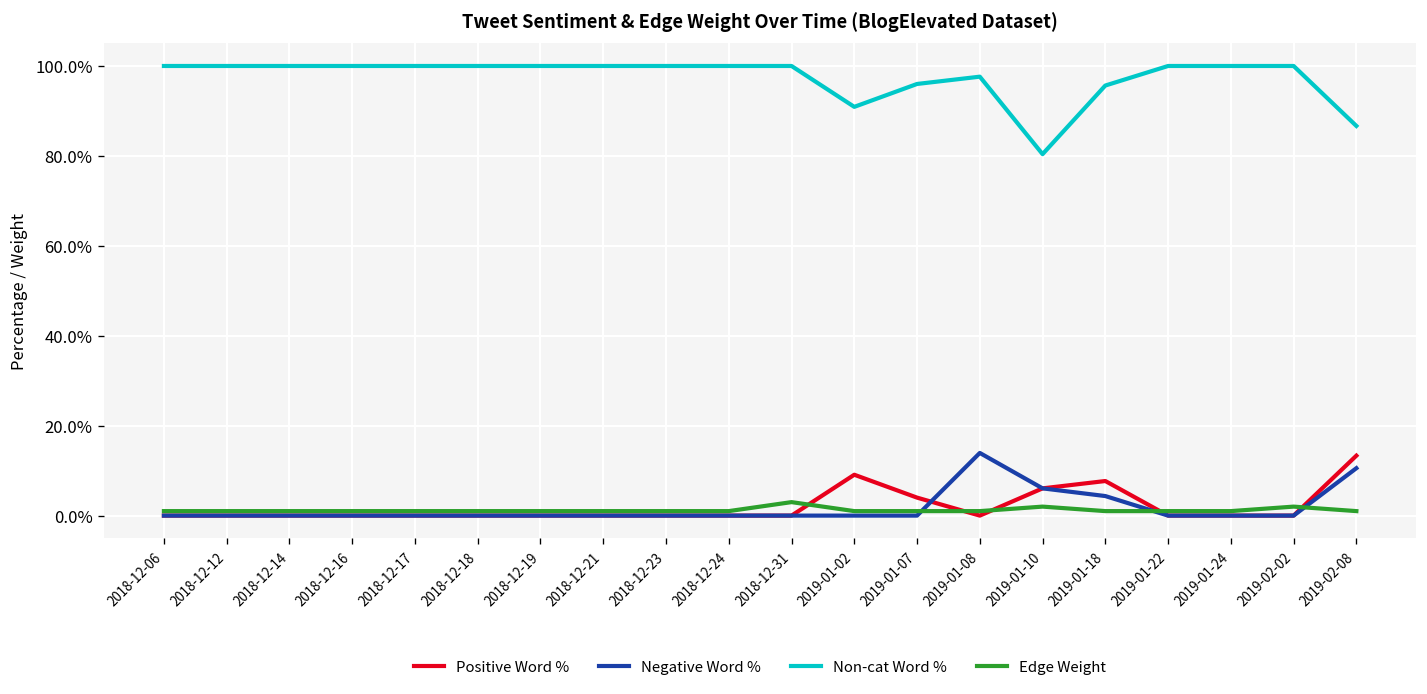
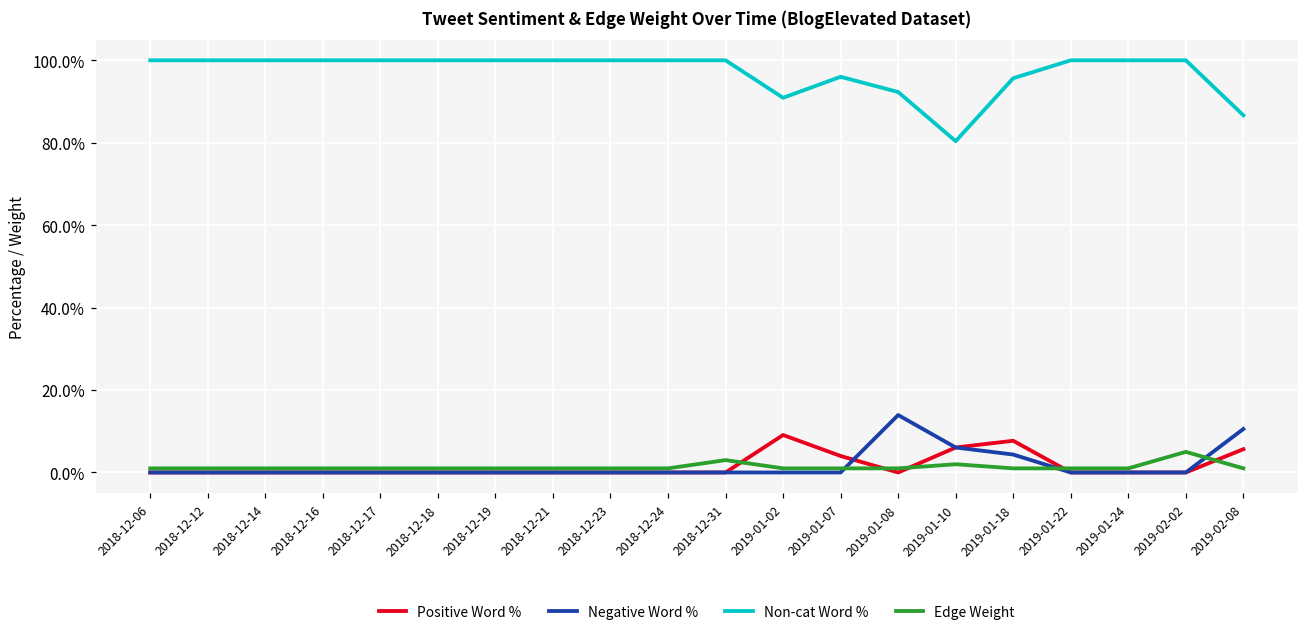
Non-cat Word %, 2019-01-08: 98% -> 92%
Edge Weight, 2019-02-02: 2% -> 5%
Positive Word %, 2019-02-08: 13% -> 6%
